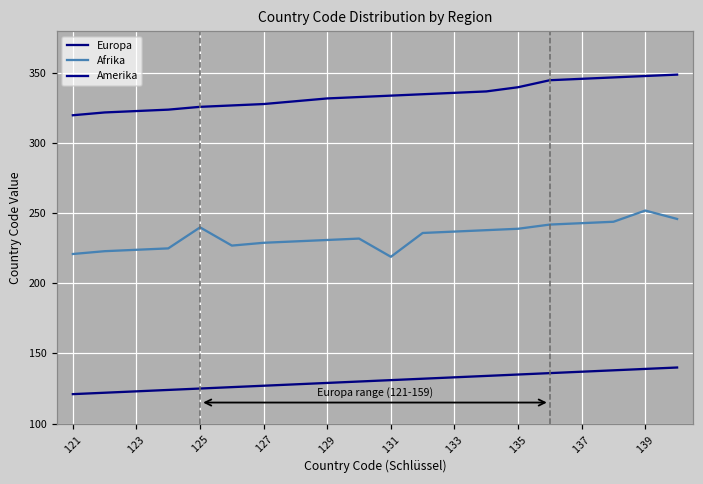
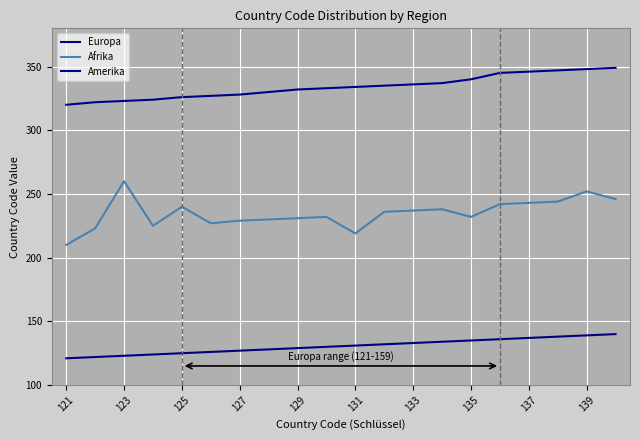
Afrika, 121: 221 -> 210
Afrika, 123: 224 -> 260
Afrika, 135: 239 -> 232
